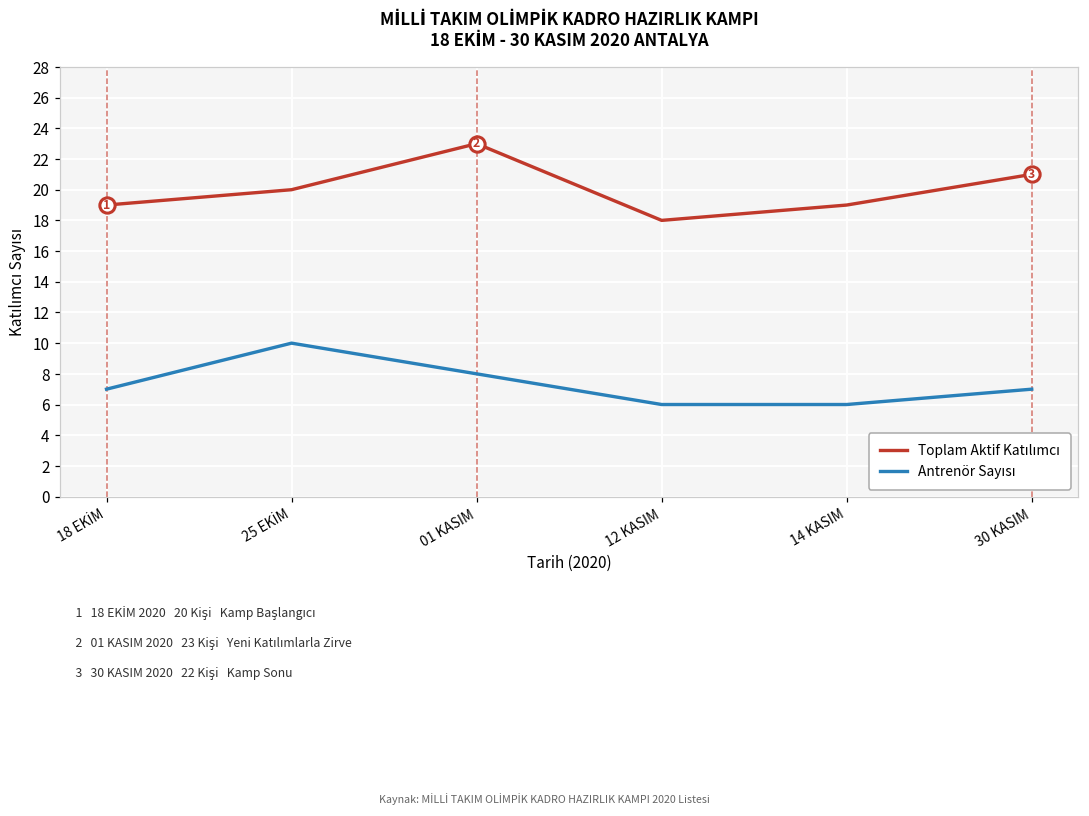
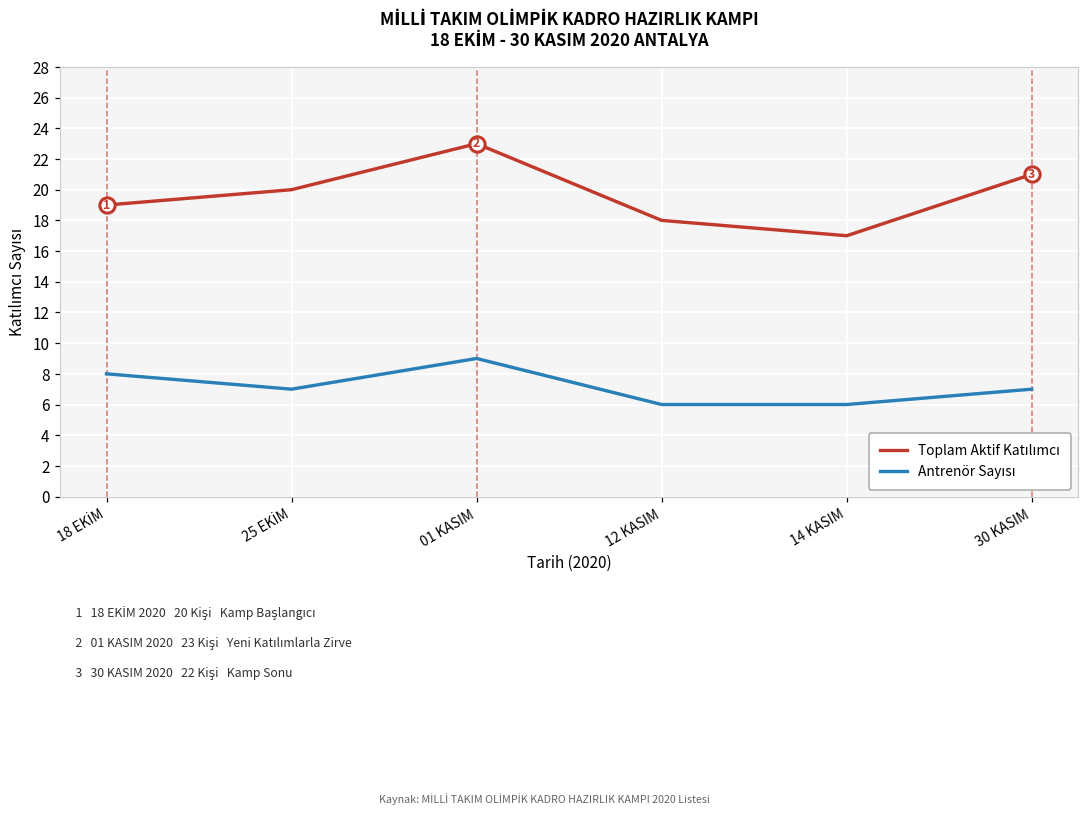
Antrenör Sayısı, 18 EKİM: 7 -> 8
Antrenör Sayısı, 25 EKİM: 10 -> 7
Antrenör Sayısı, 01 KASIM: 8 -> 9
Toplam Aktif Katılımcı, 14 KASIM: 19 -> 17
